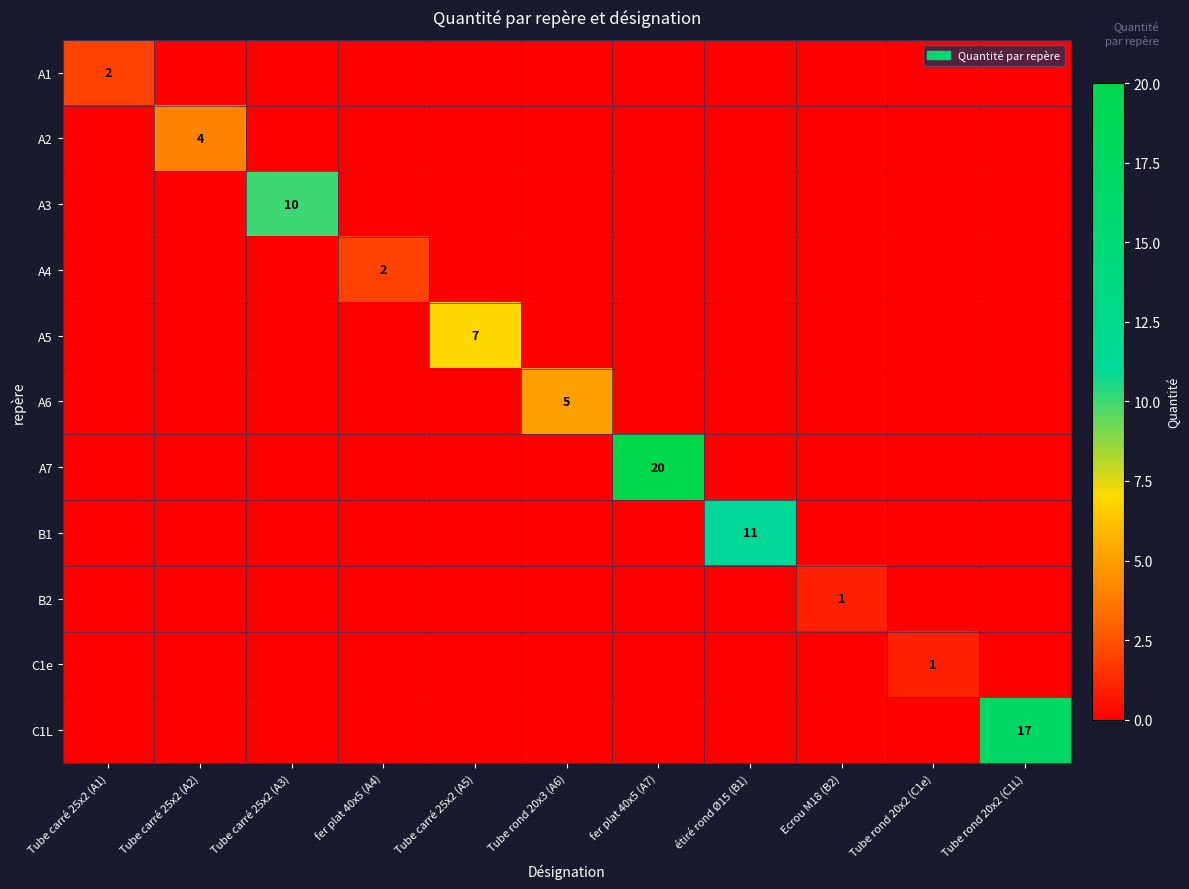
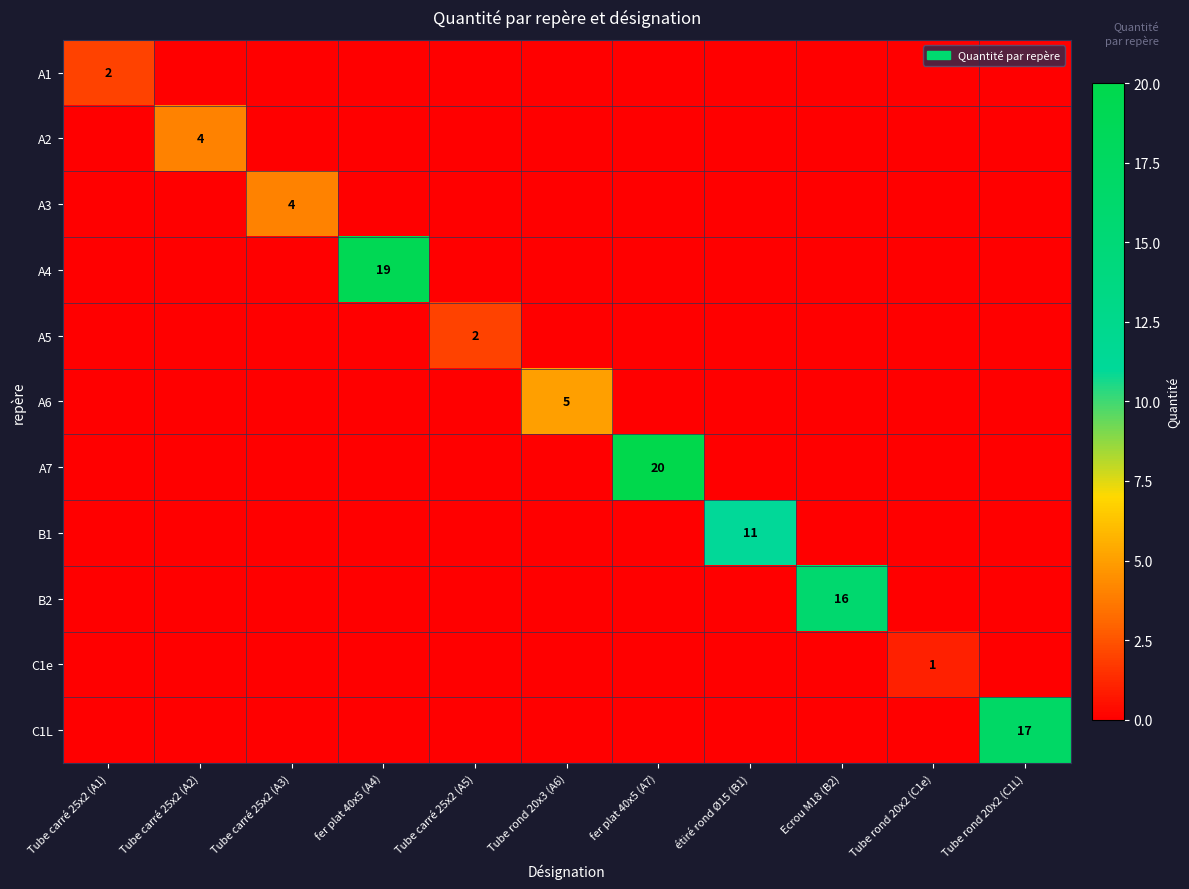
A3, Tube carré 25x2 (A3): 10 -> 4
A4, fer plat 40x5 (A4): 2 -> 19
A5, Tube carré 25x2 (A5): 7 -> 2
B2, Ecrou M18 (B2): 1 -> 16
